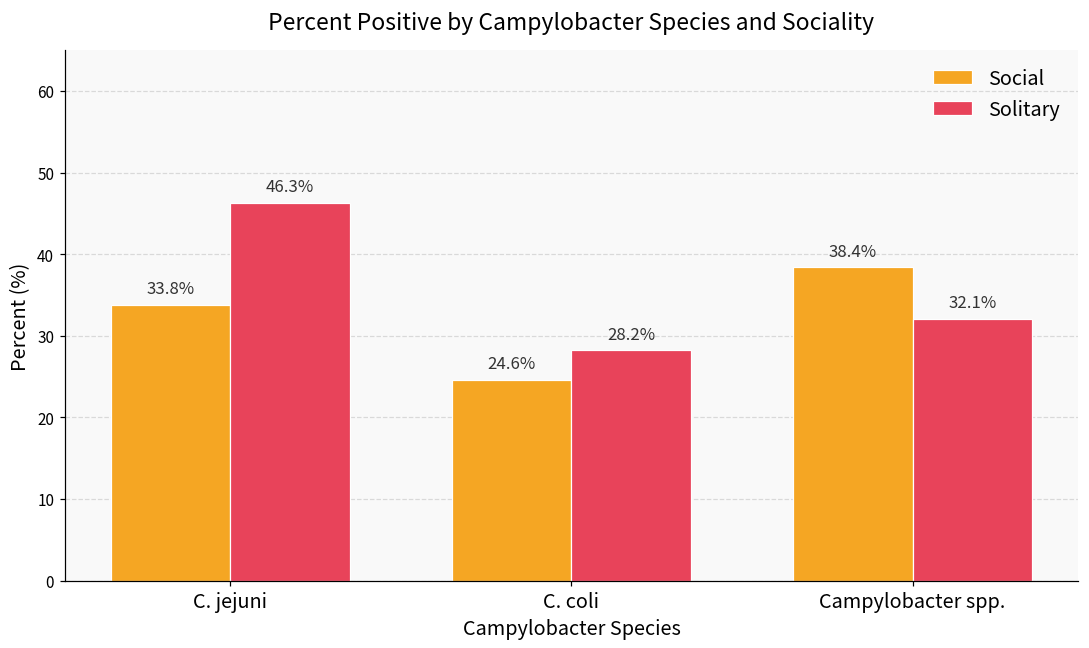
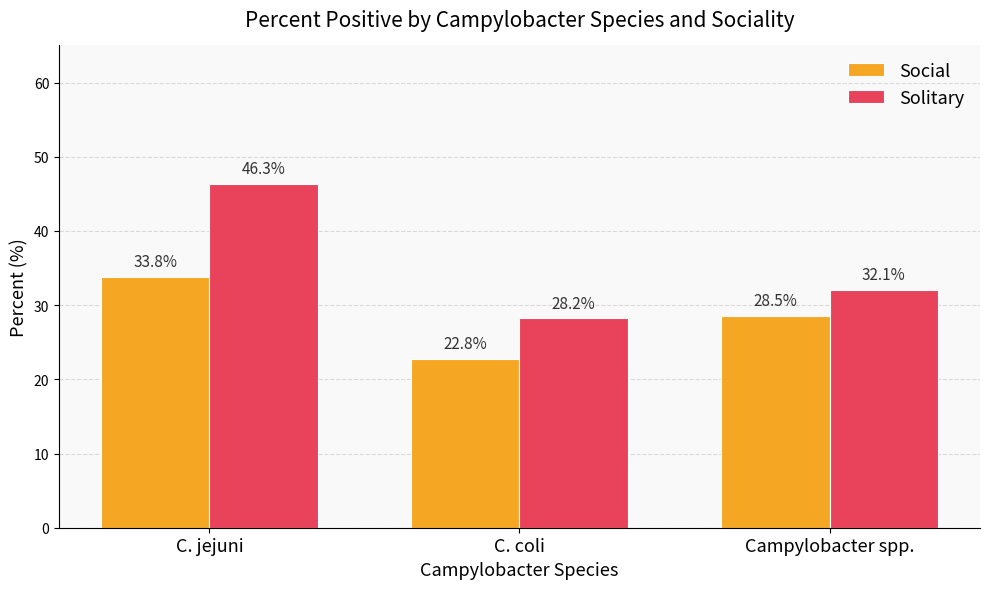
Social, C. coli: 24.6% -> 22.8%
Social, Campylobacter spp.: 38.4% -> 28.5%
